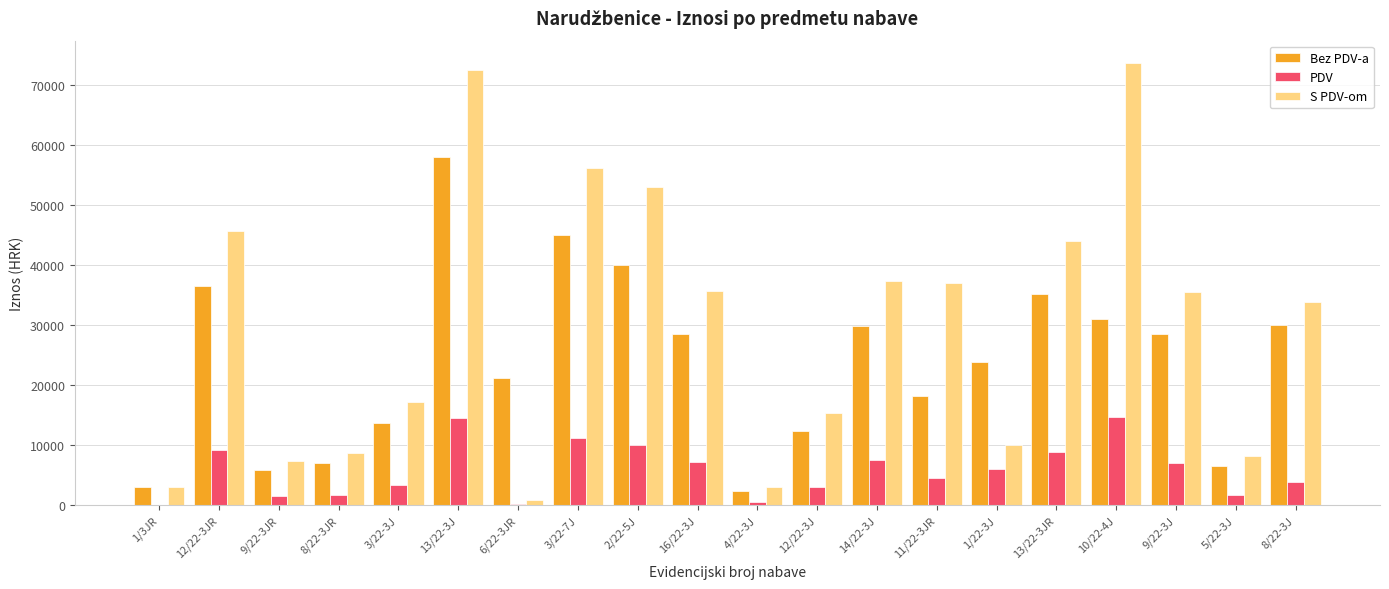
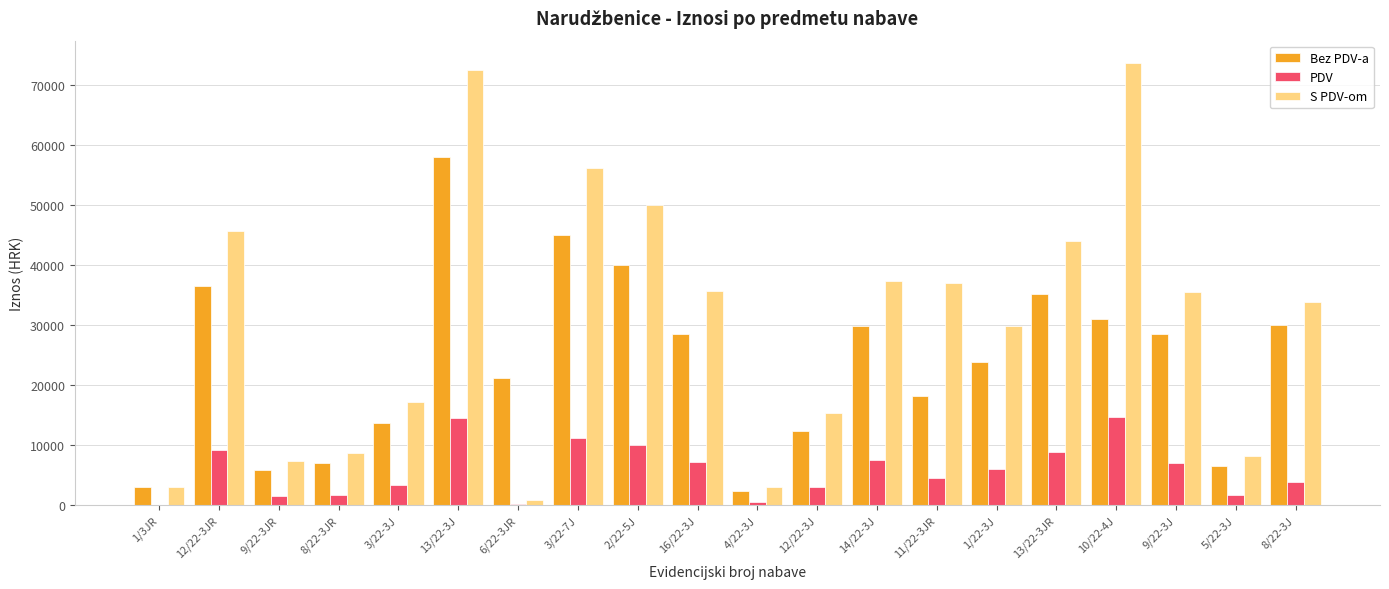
S PDV-om, 2/22-5J: 53000 -> 50000
S PDV-om, 1/22-3J: 10000 -> 30000
